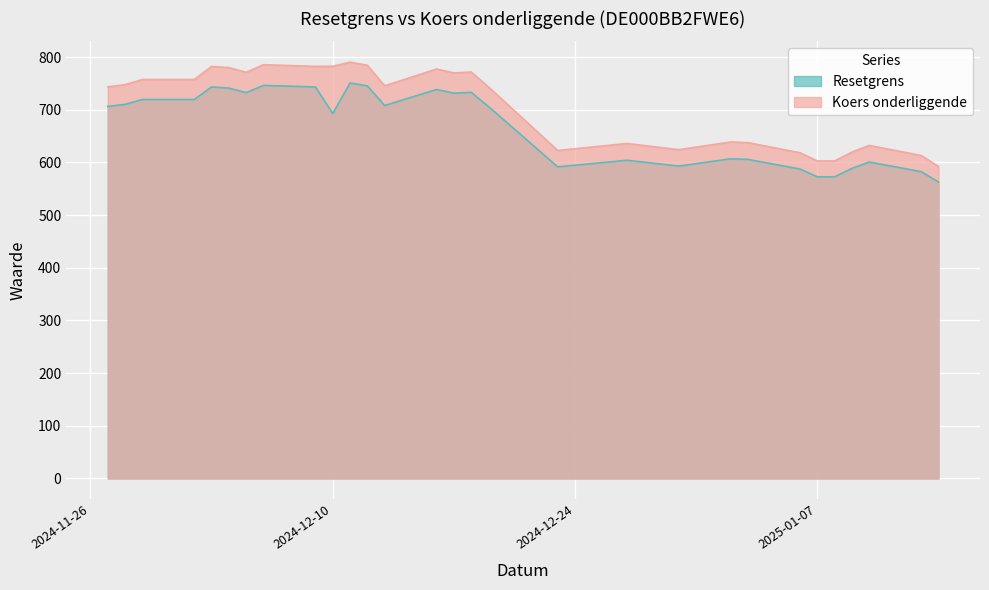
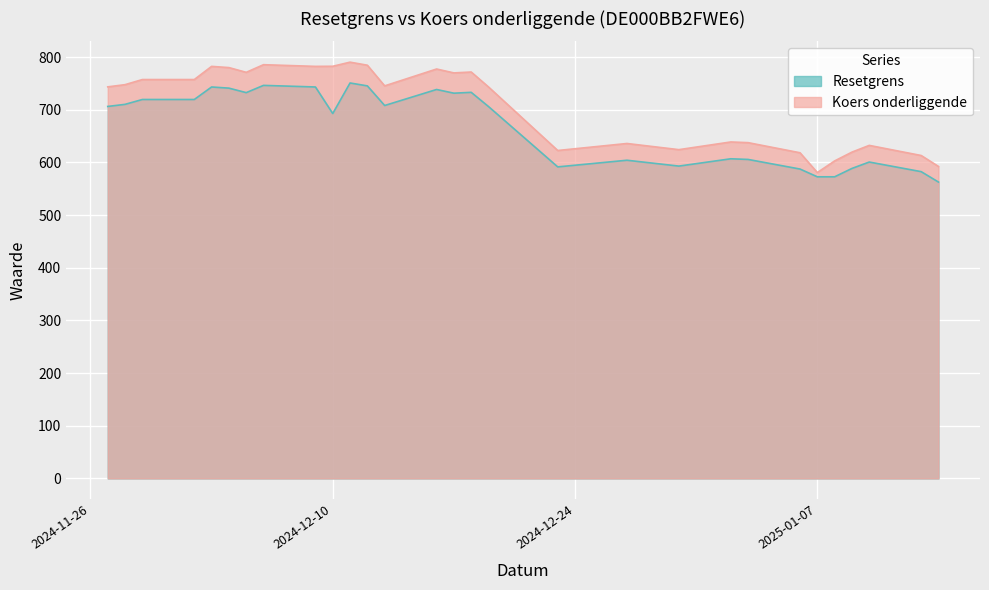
Koers onderliggende, 2025-01-07: 600 -> 580
